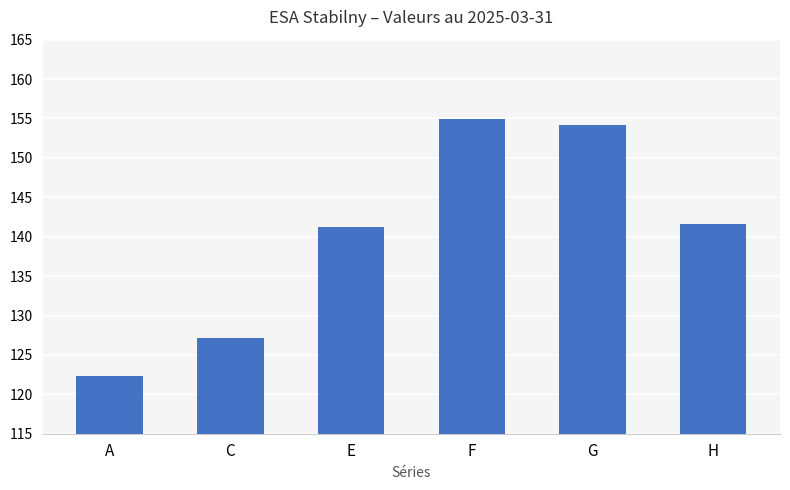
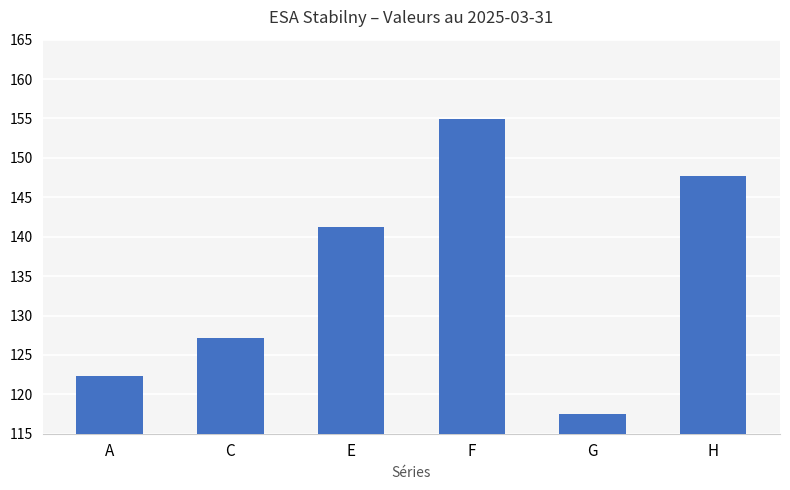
G: 154 -> 117
H: 142 -> 148
